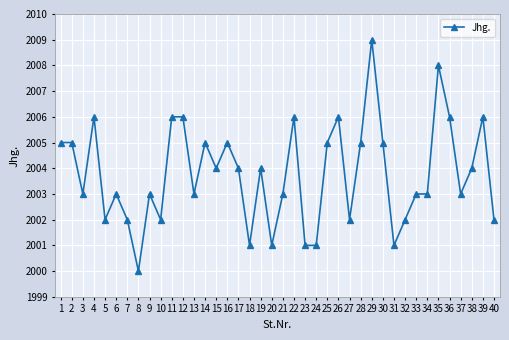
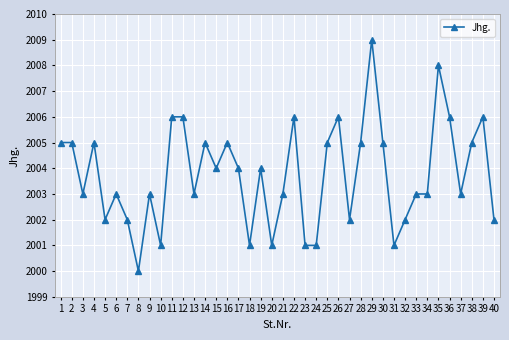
4: 2006 -> 2005
10: 2002 -> 2001
38: 2004 -> 2005
